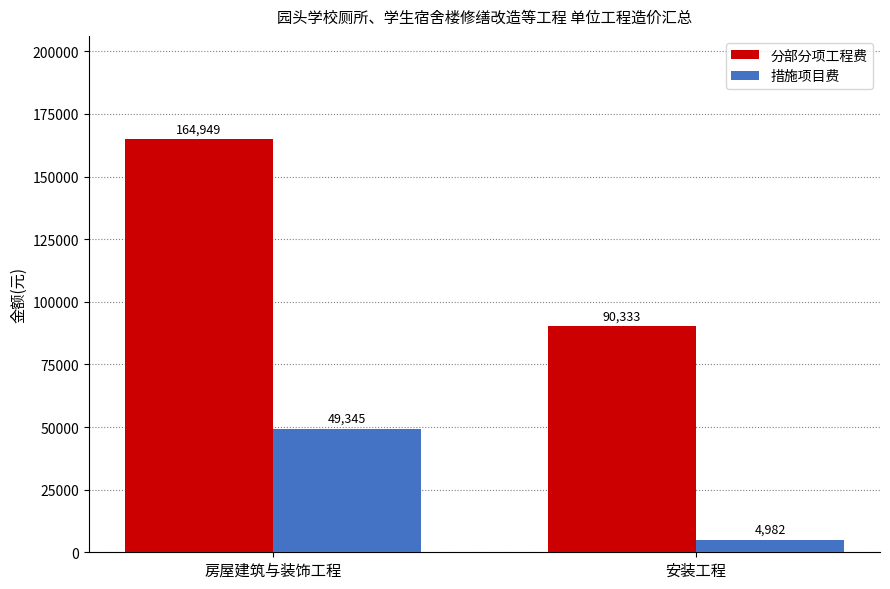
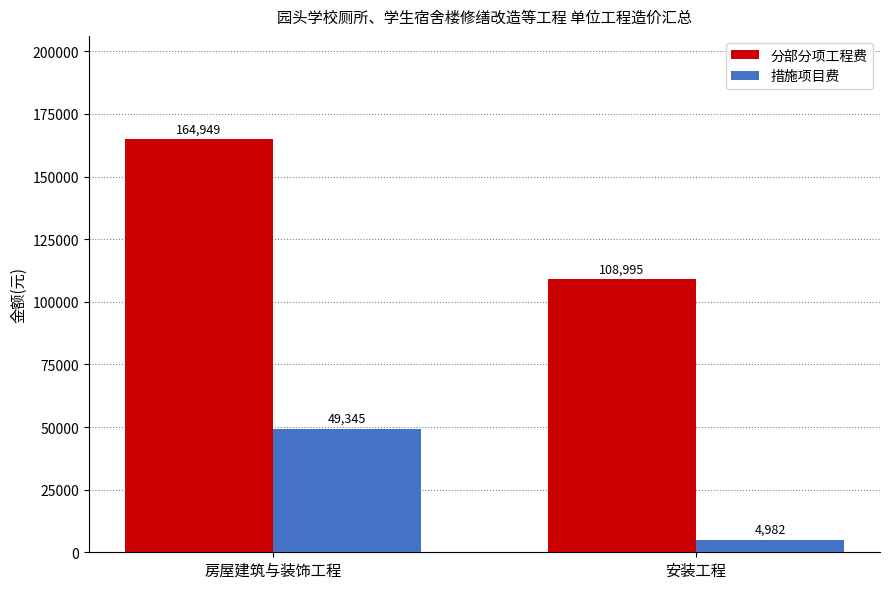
分部分项工程费, 安装工程: 90,333 -> 108,995
